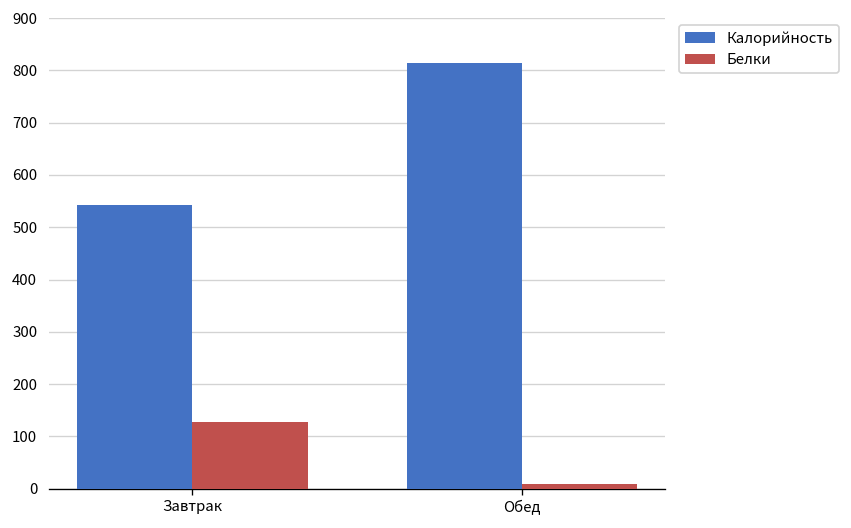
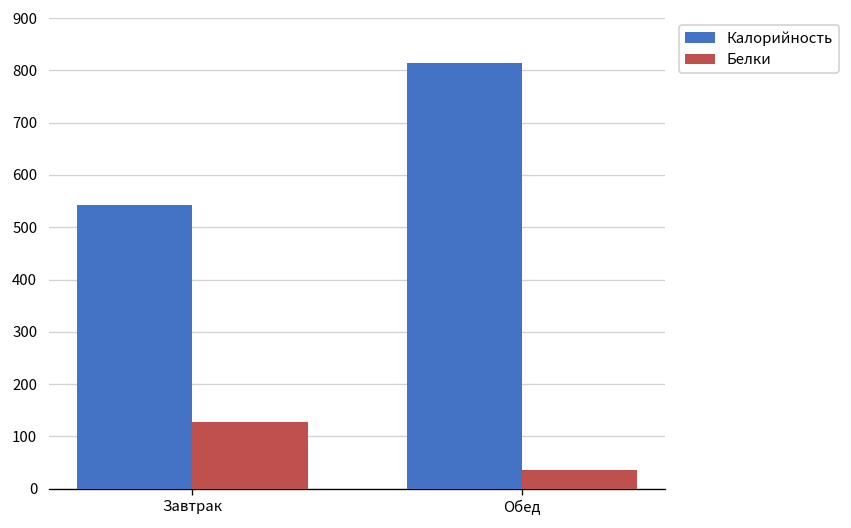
Белки, Обед: 10 -> 40
